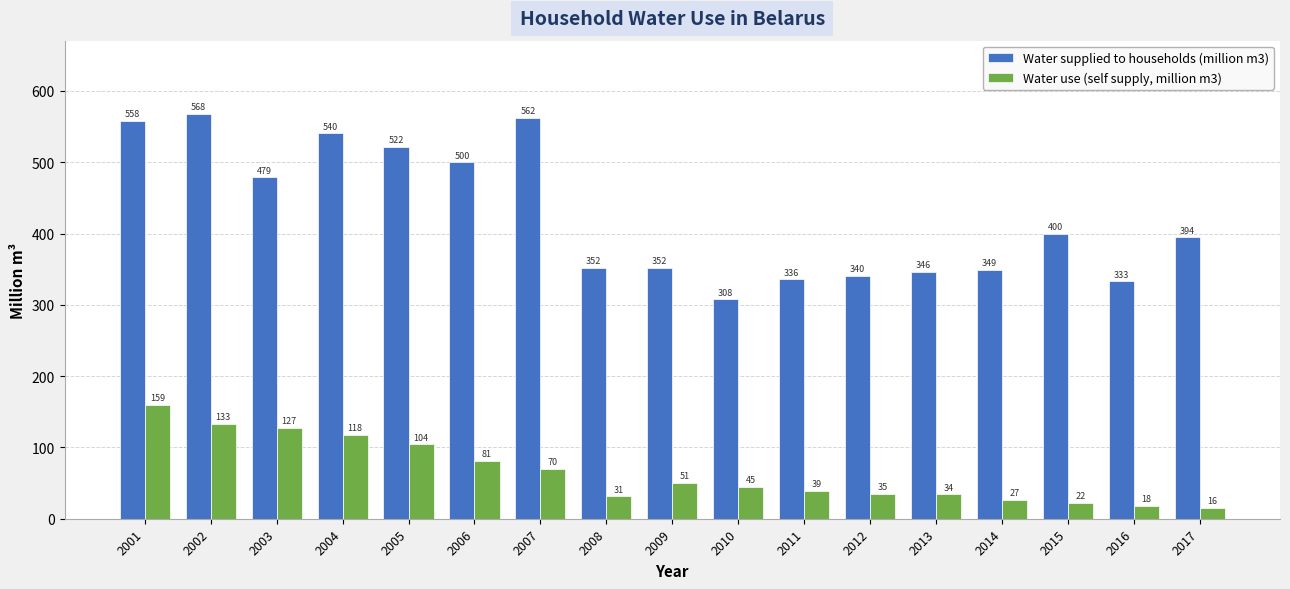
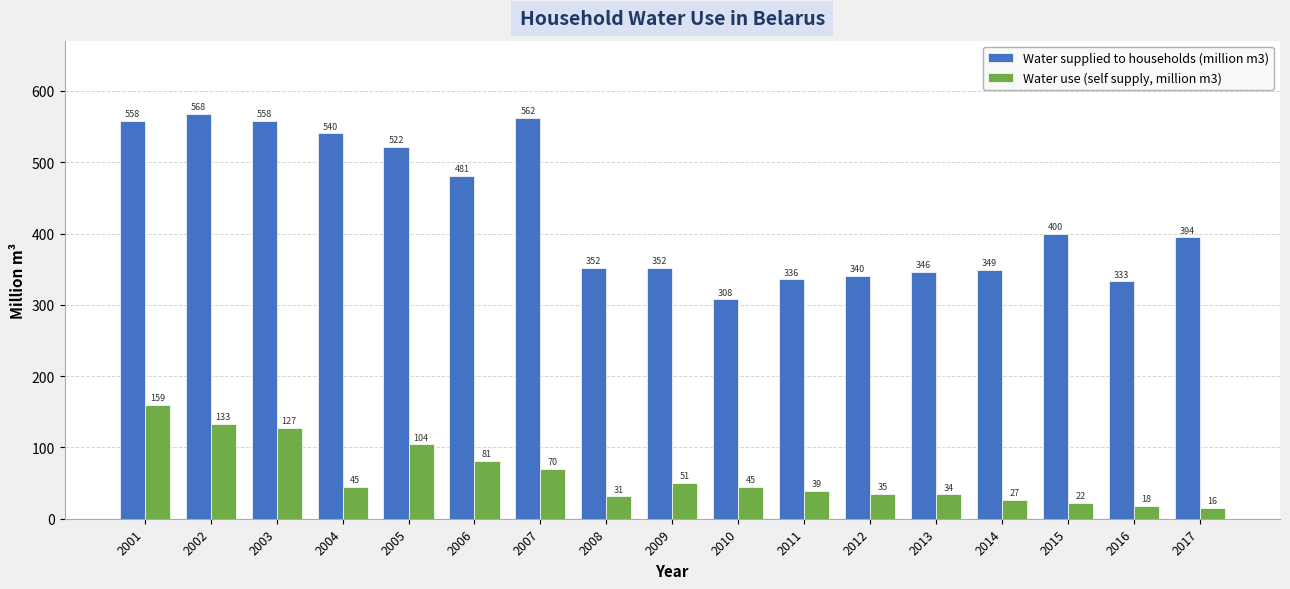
Water supplied to households (million m3), 2003: 479 -> 558
Water use (self supply, million m3), 2004: 118 -> 45
Water supplied to households (million m3), 2006: 500 -> 481
